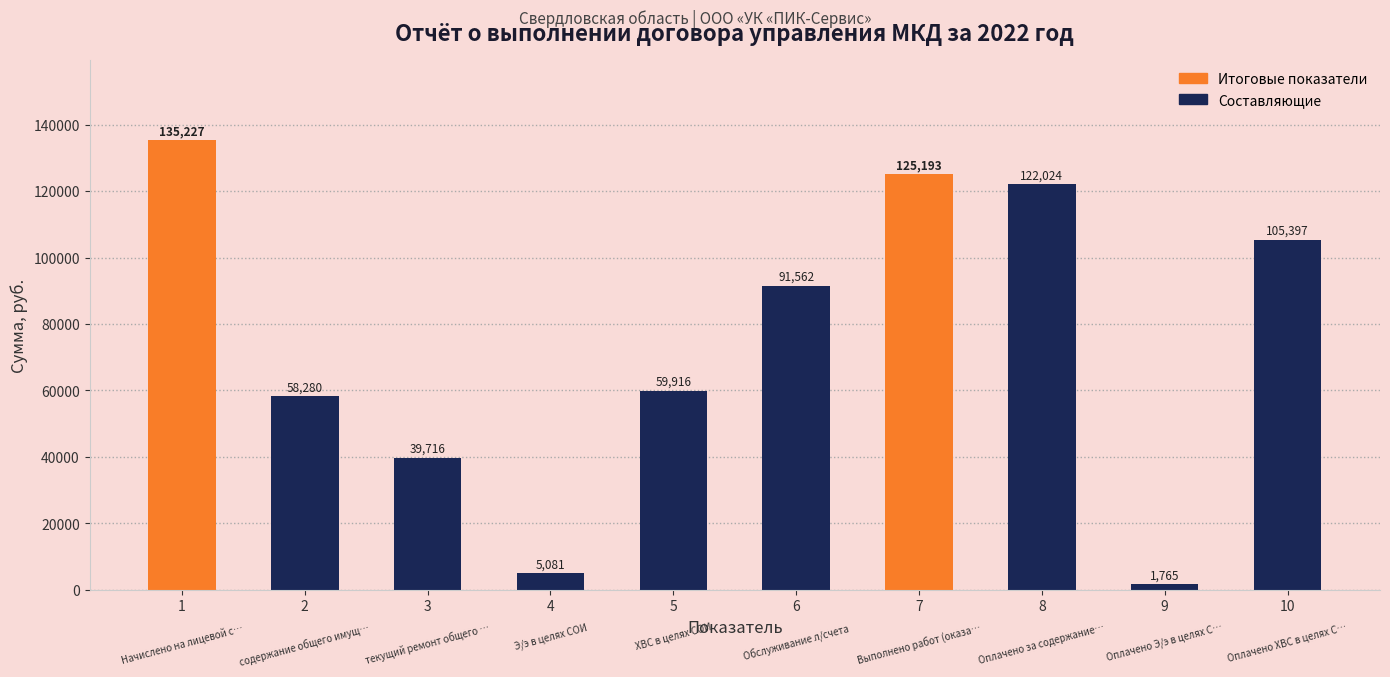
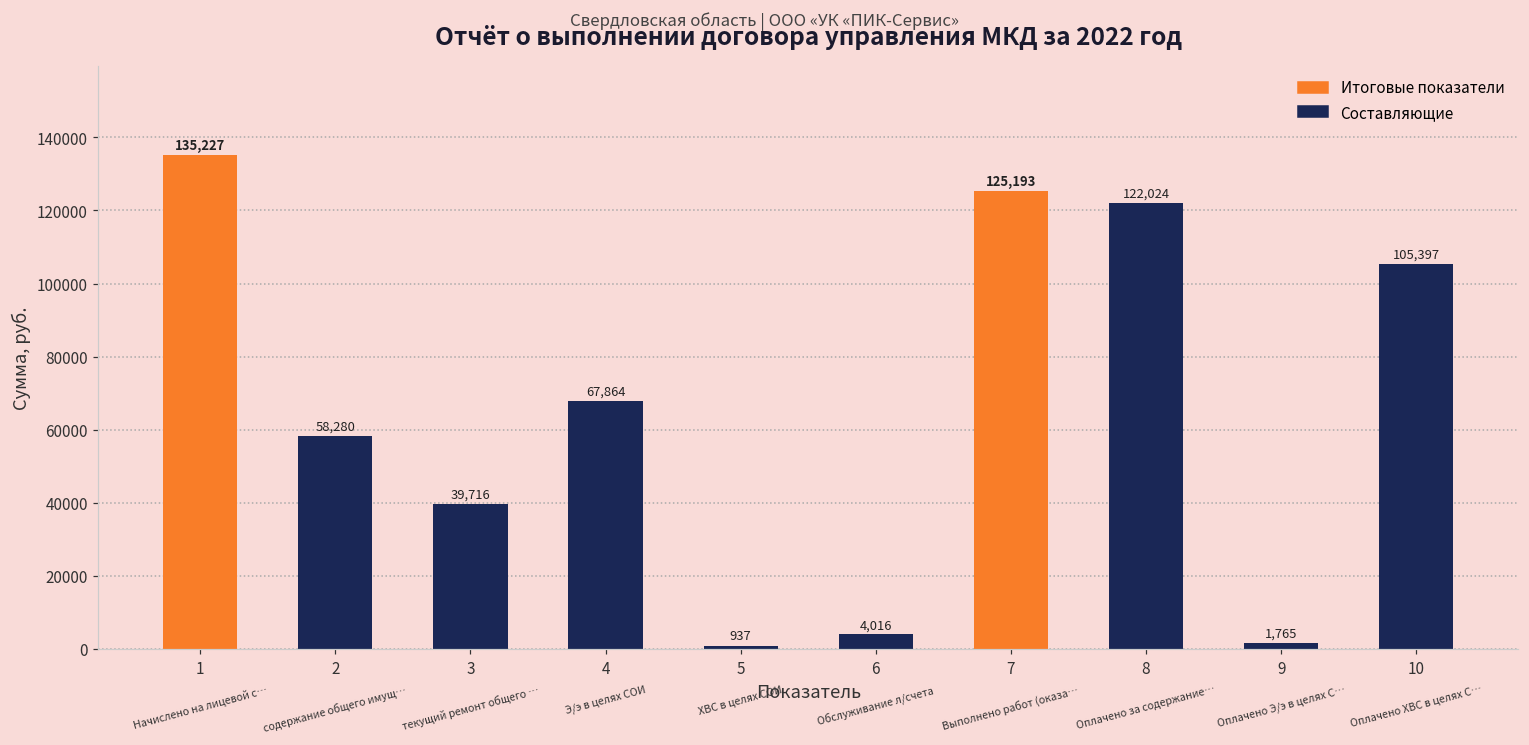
4: 5,081 -> 67,864
5: 59,916 -> 937
6: 91,562 -> 4,016
